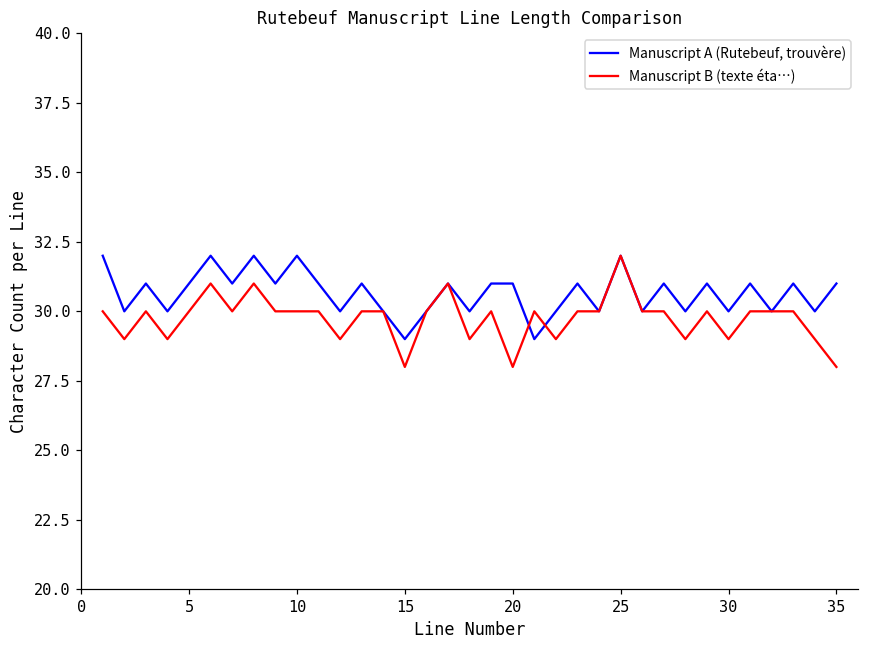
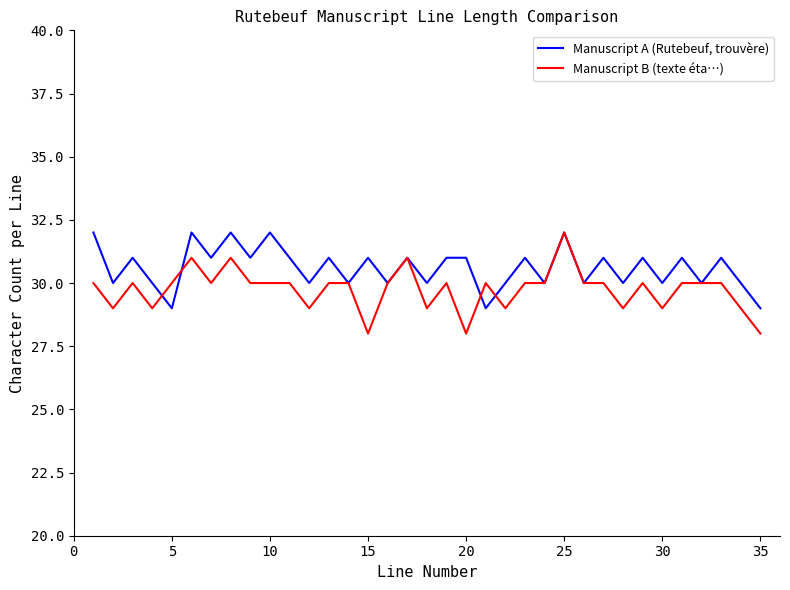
Manuscript A (Rutebeuf, trouvère), 5: 31 -> 29
Manuscript A (Rutebeuf, trouvère), 15: 29 -> 31
Manuscript A (Rutebeuf, trouvère), 35: 31 -> 29
